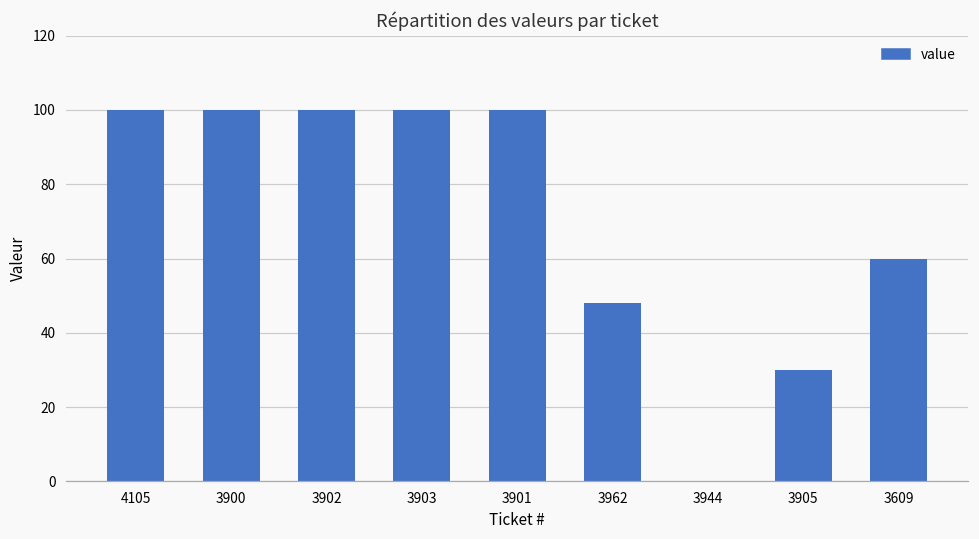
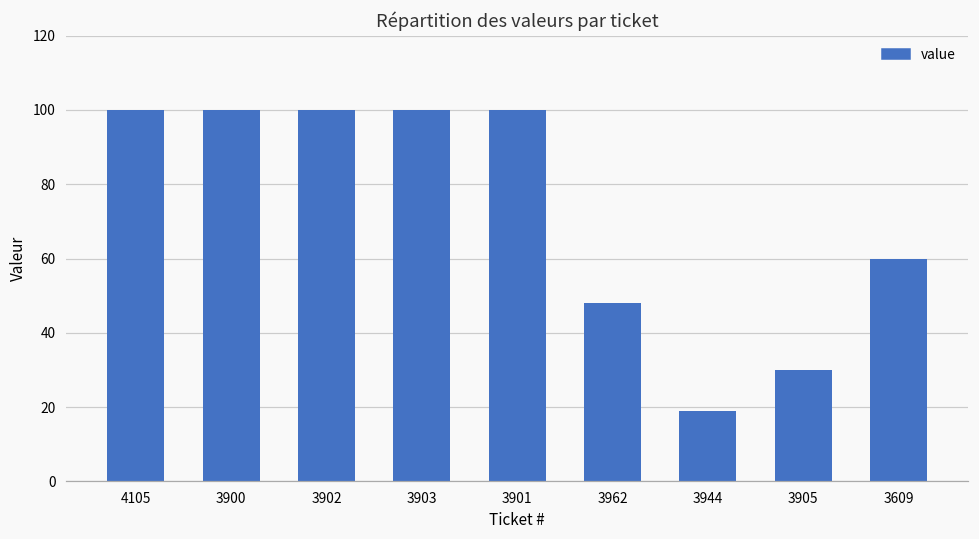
3944: 0 -> 19
